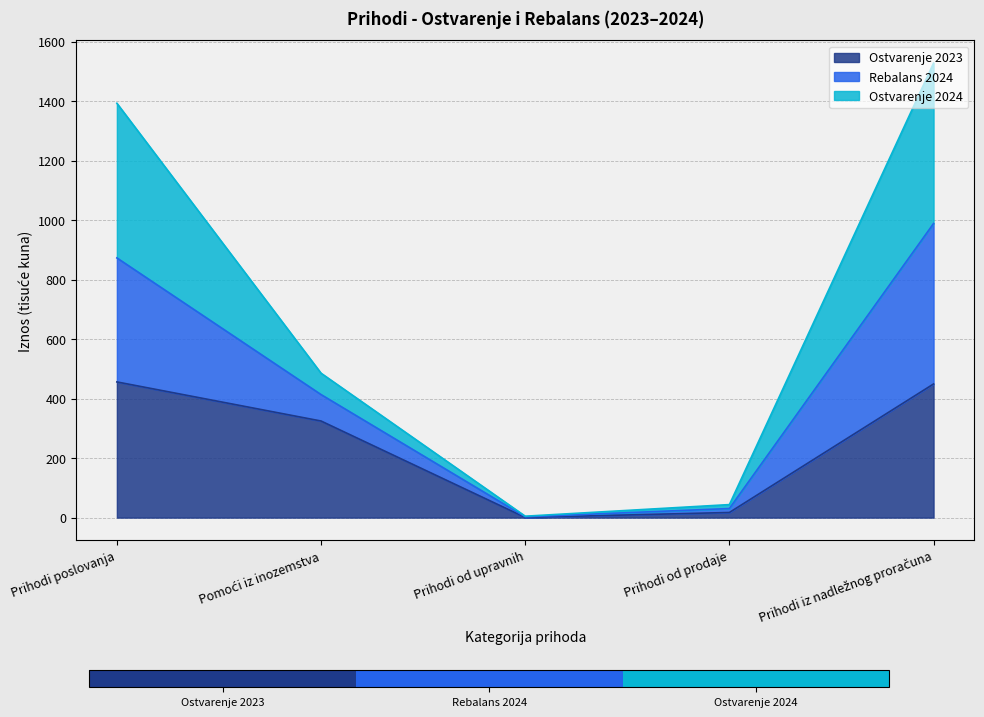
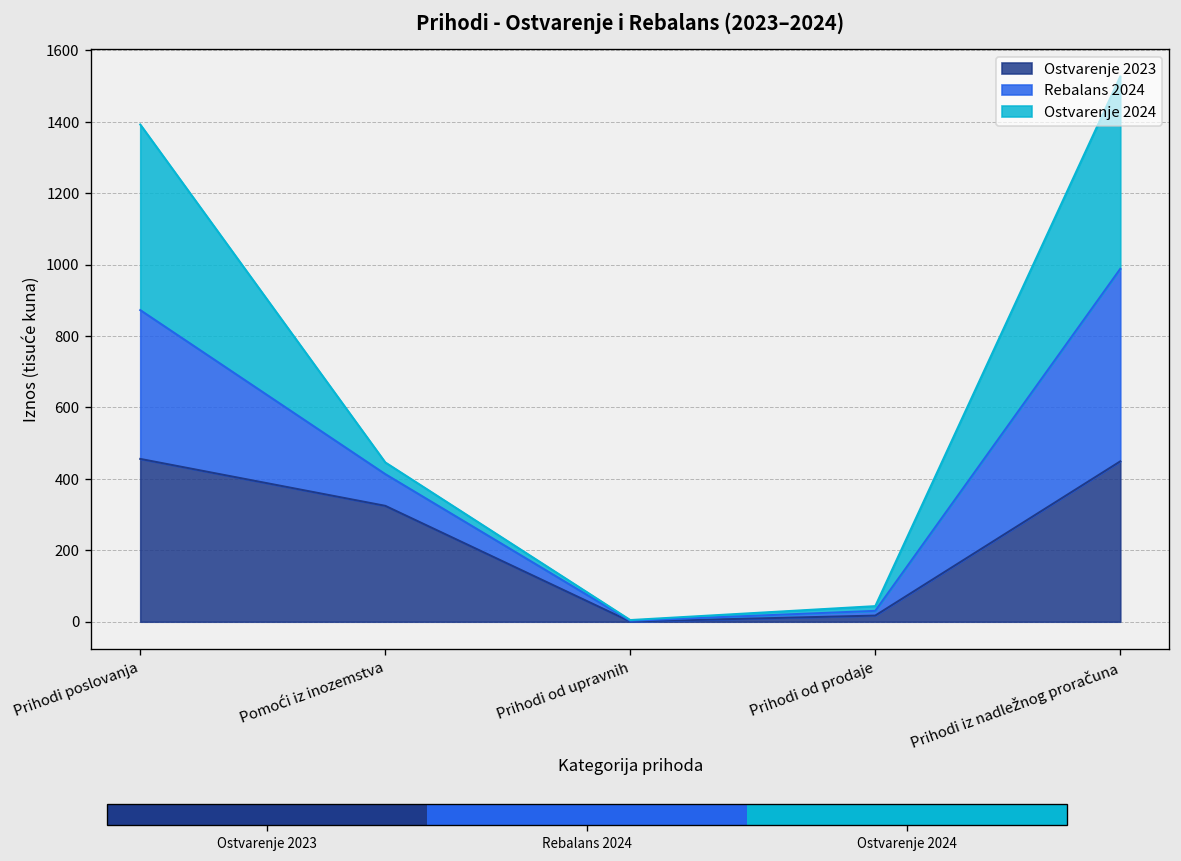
Prihodi - Ostvarenje i Rebalans (2023–2024), Ostvarenje 2024, Pomoći iz inozemstva: 70 -> 30
